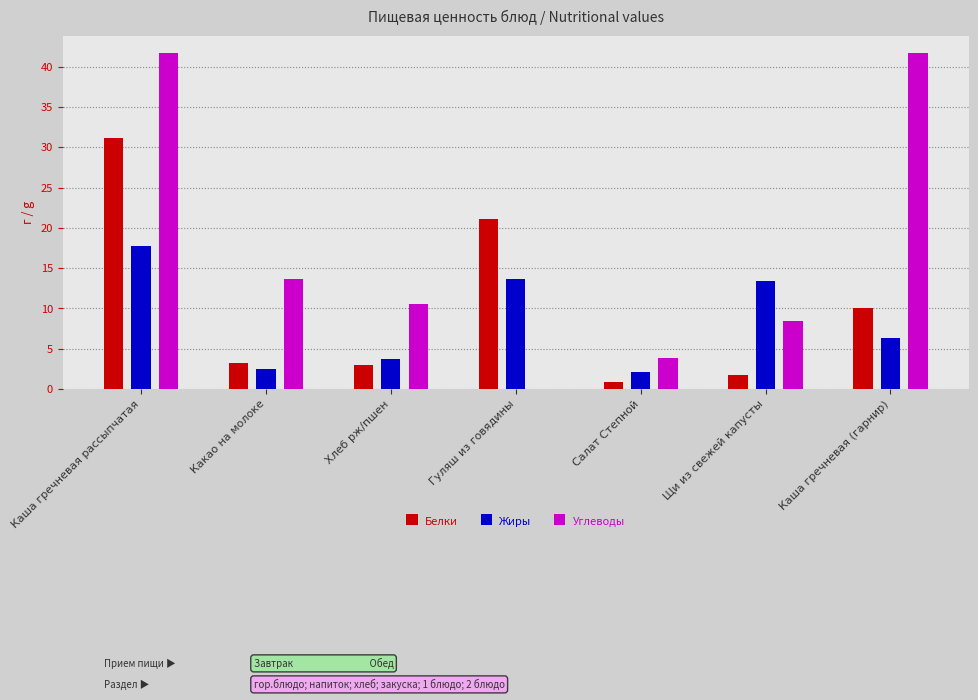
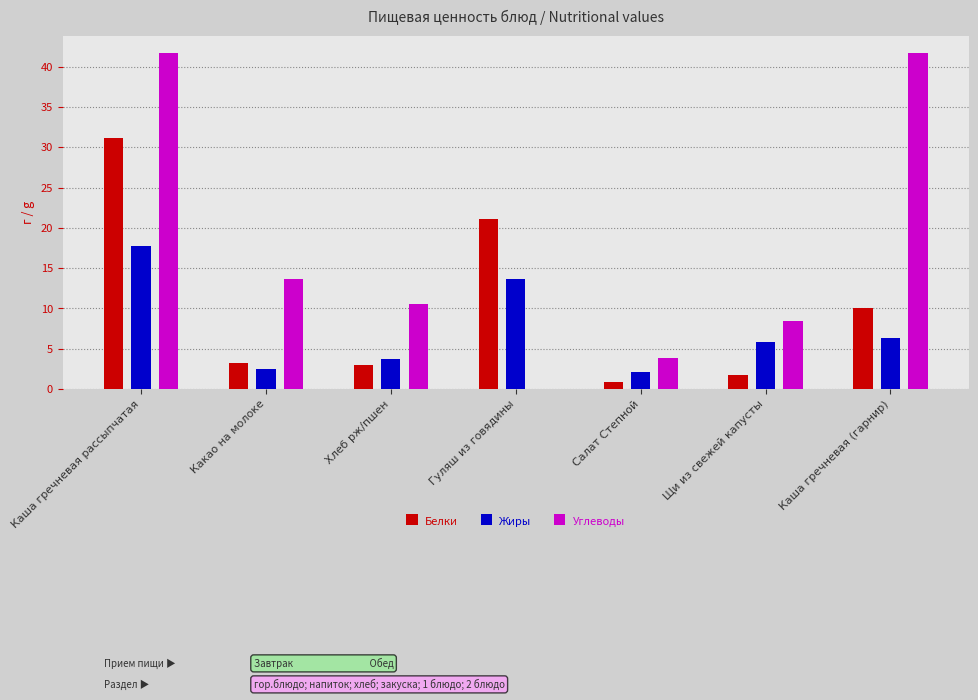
Жиры, Щи из свежей капусты: 13 -> 6
